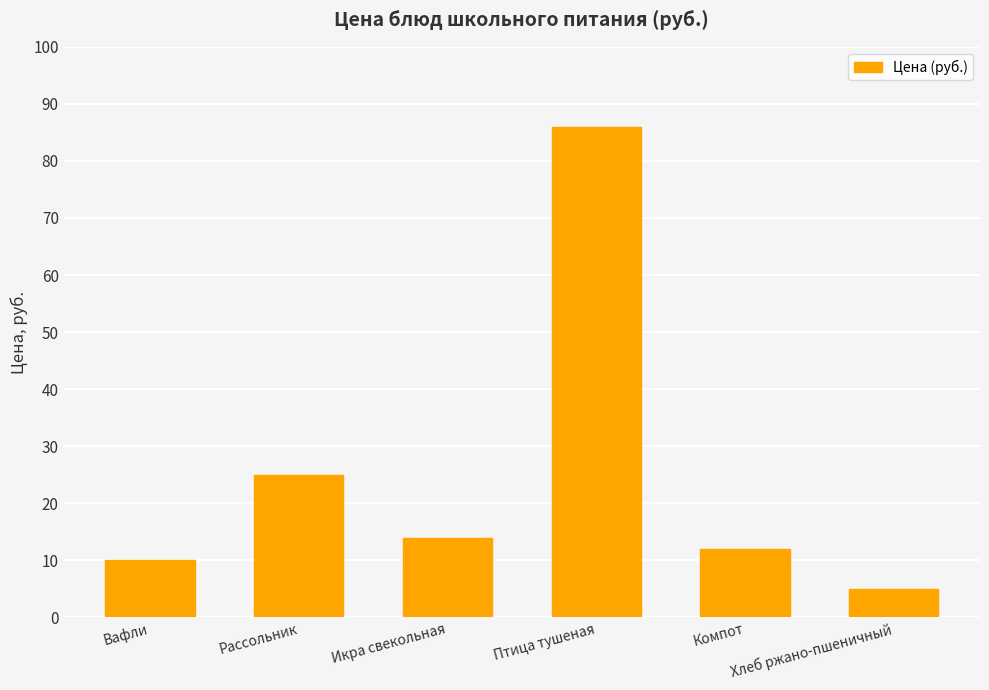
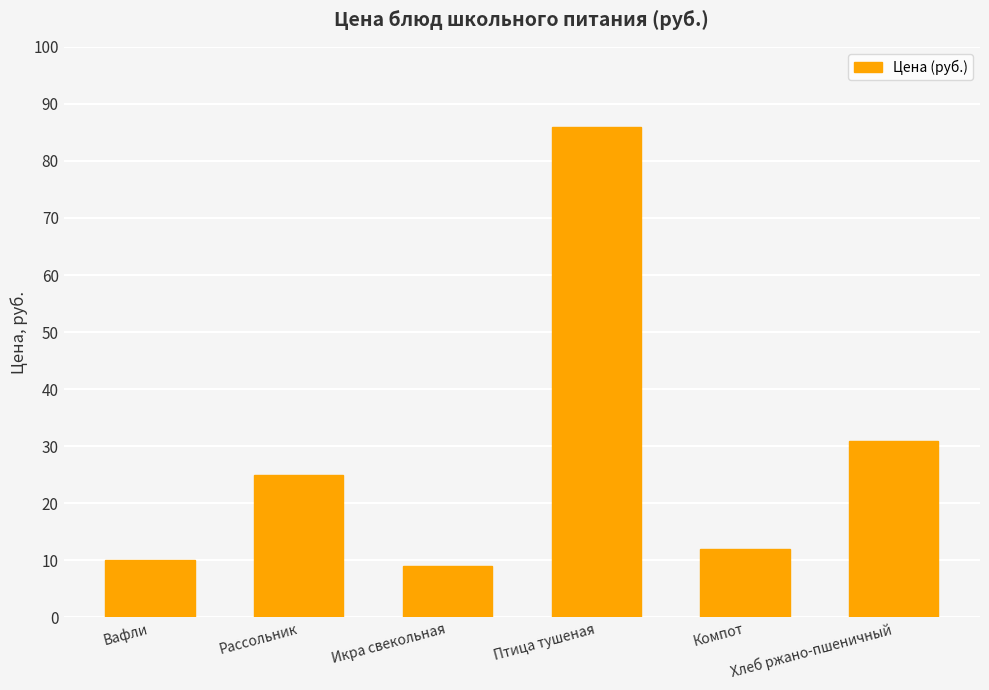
Икра свекольная: 14 -> 9
Хлеб ржано-пшеничный: 5 -> 31
